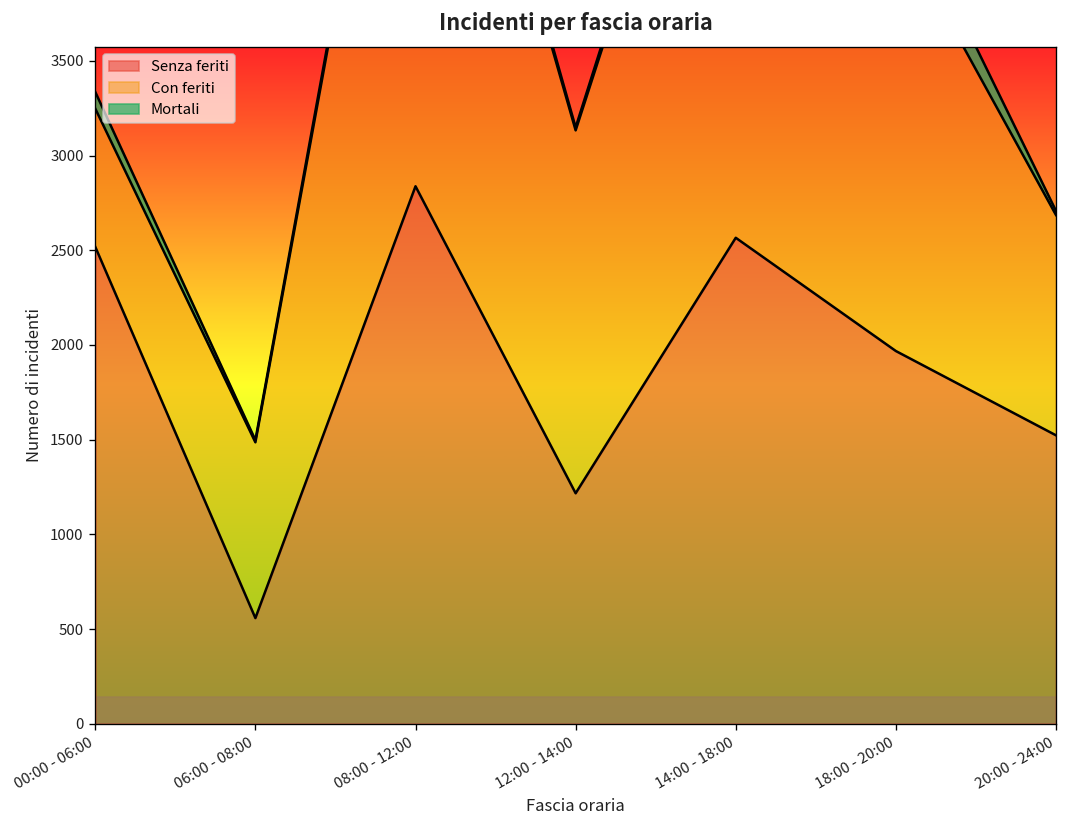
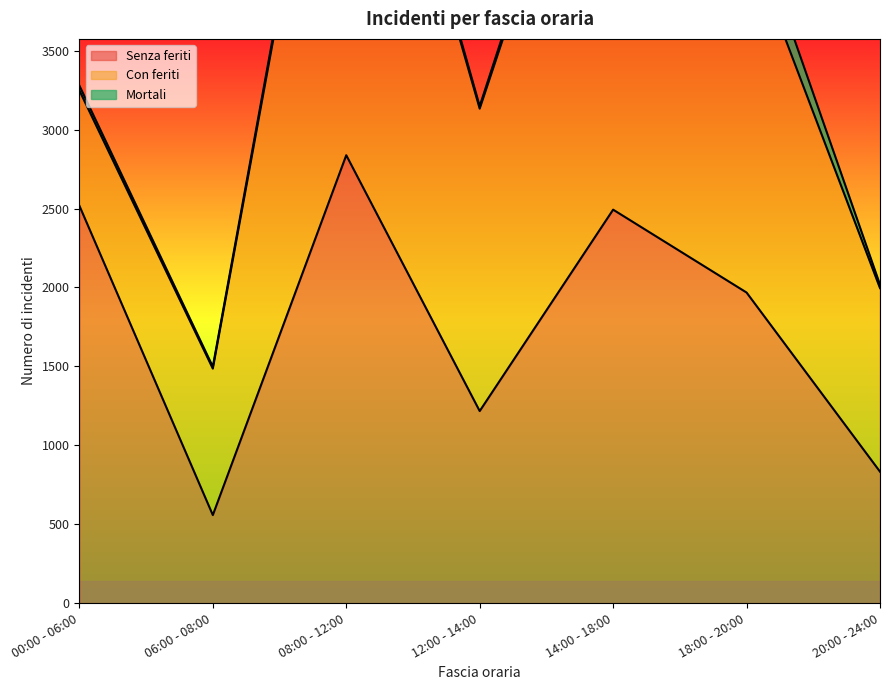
Mortali, 00:00 - 06:00: 90 -> 30
Senza feriti, 14:00 - 18:00: 2570 -> 2490
Senza feriti, 20:00 - 24:00: 1520 -> 830
